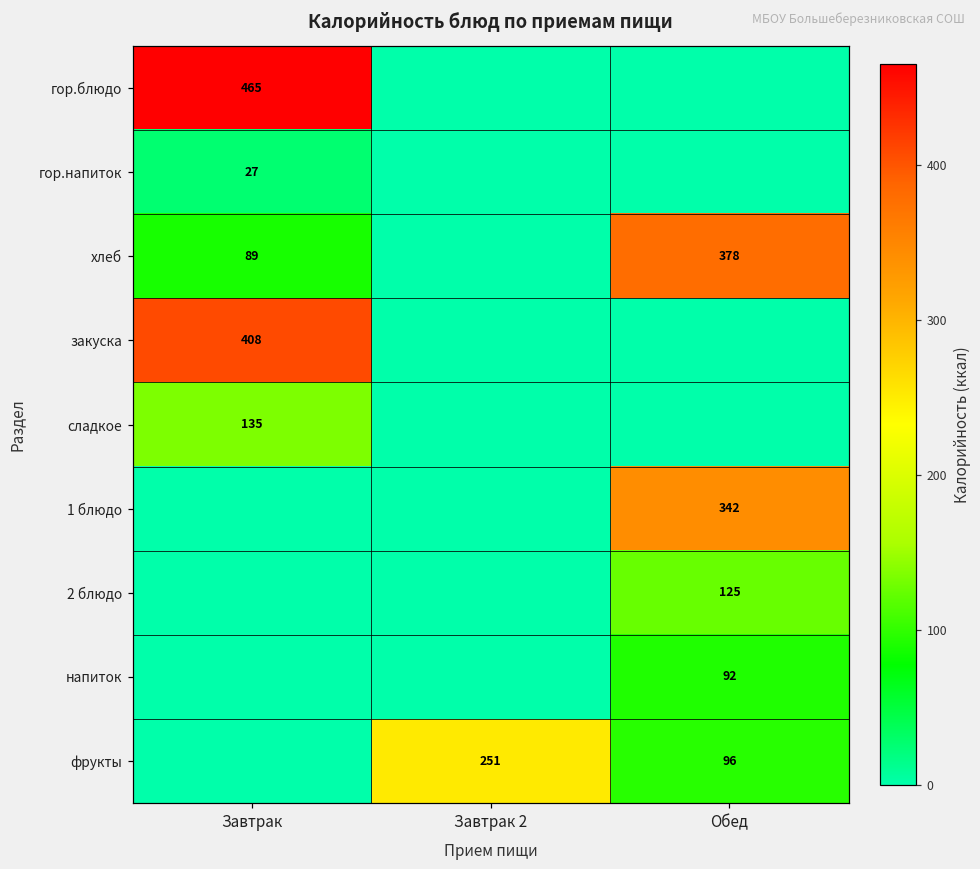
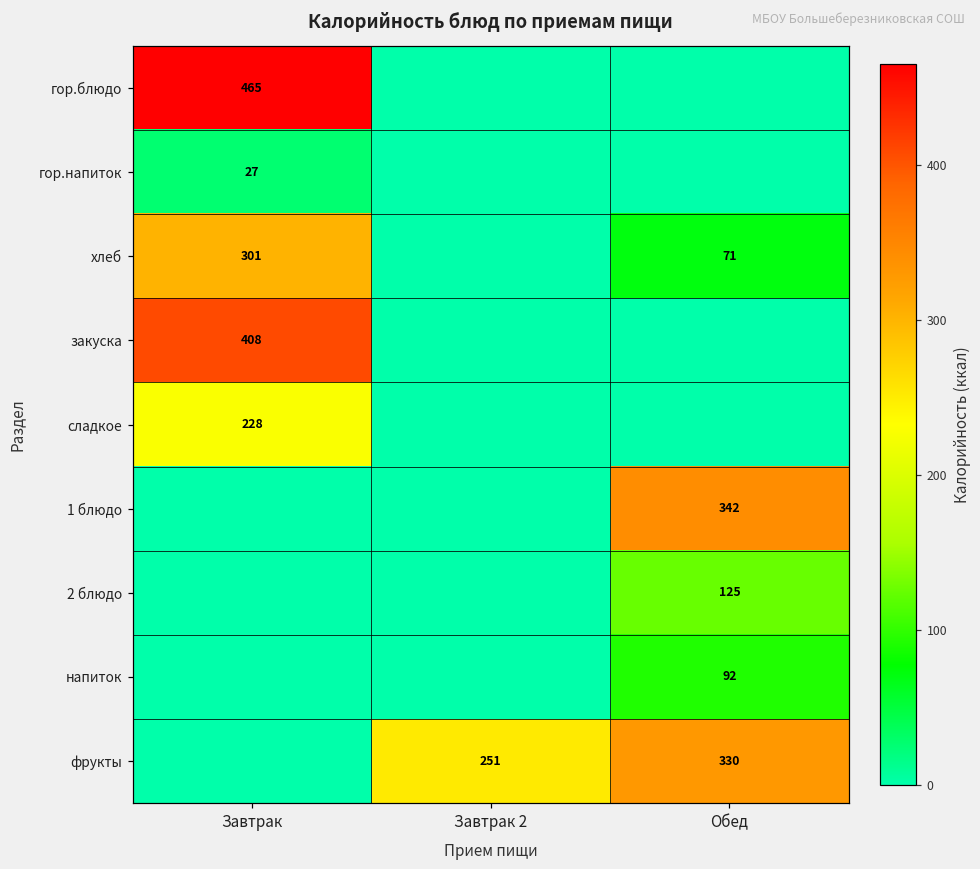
хлеб, Завтрак: 89 -> 301
хлеб, Обед: 378 -> 71
сладкое, Завтрак: 135 -> 228
фрукты, Обед: 96 -> 330
